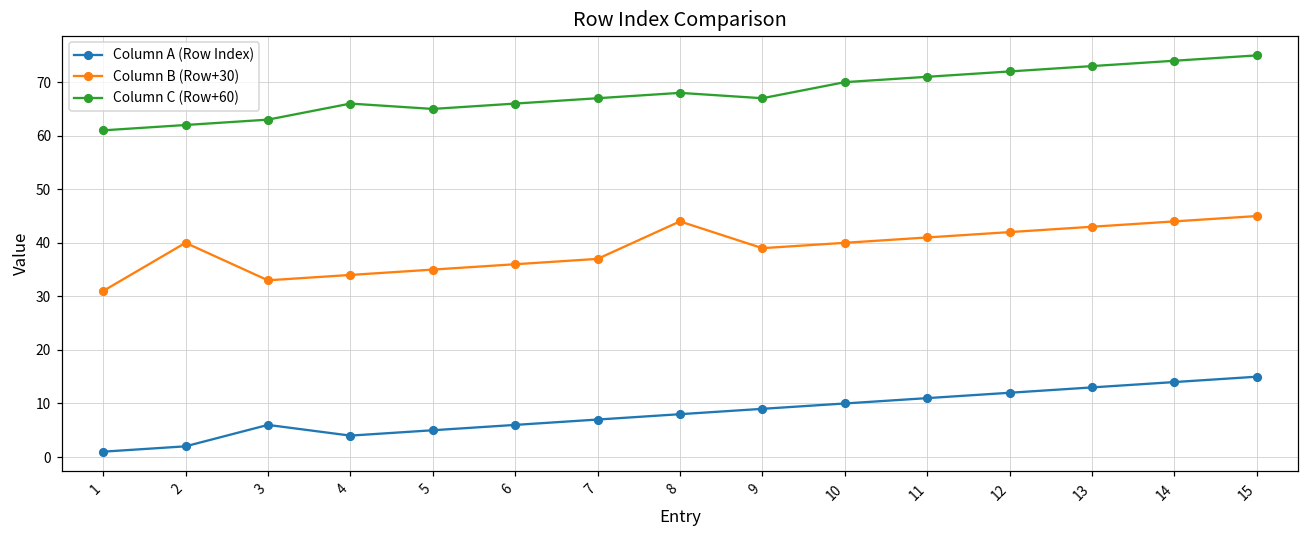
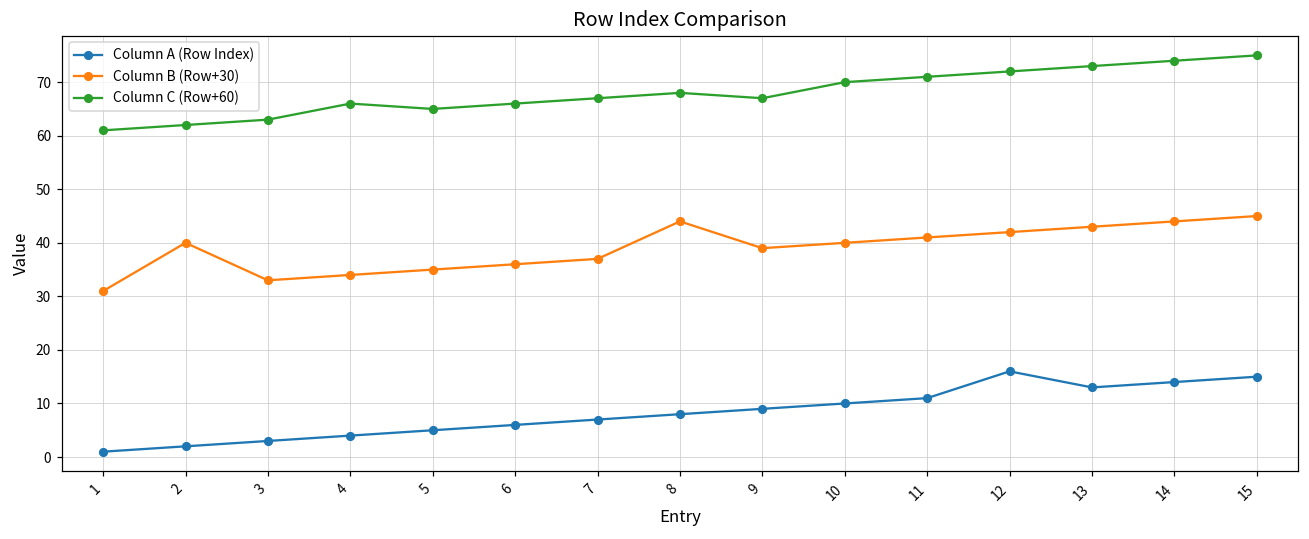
Column A (Row Index), 3: 6 -> 3
Column A (Row Index), 12: 12 -> 16
